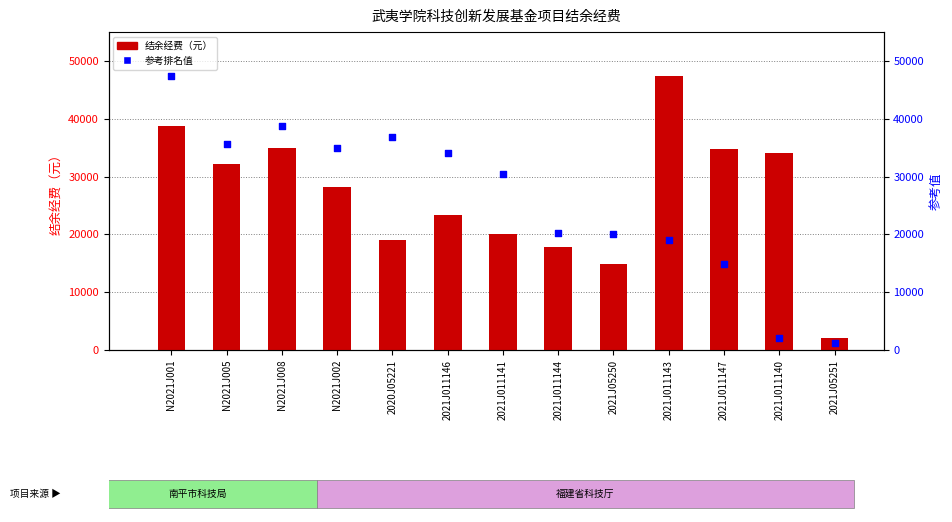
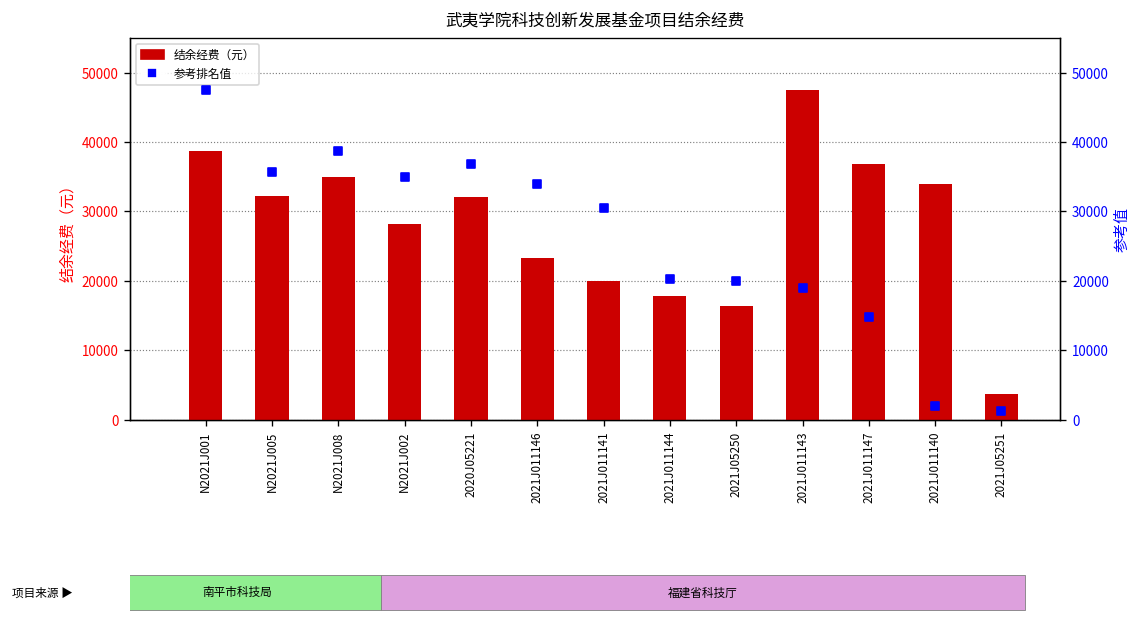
结余经费（元）, 2020J05221: 19000 -> 32000
结余经费（元）, 2021J05250: 15000 -> 16000
结余经费（元）, 2021J011147: 35000 -> 37000
结余经费（元）, 2021J05251: 2000 -> 4000
